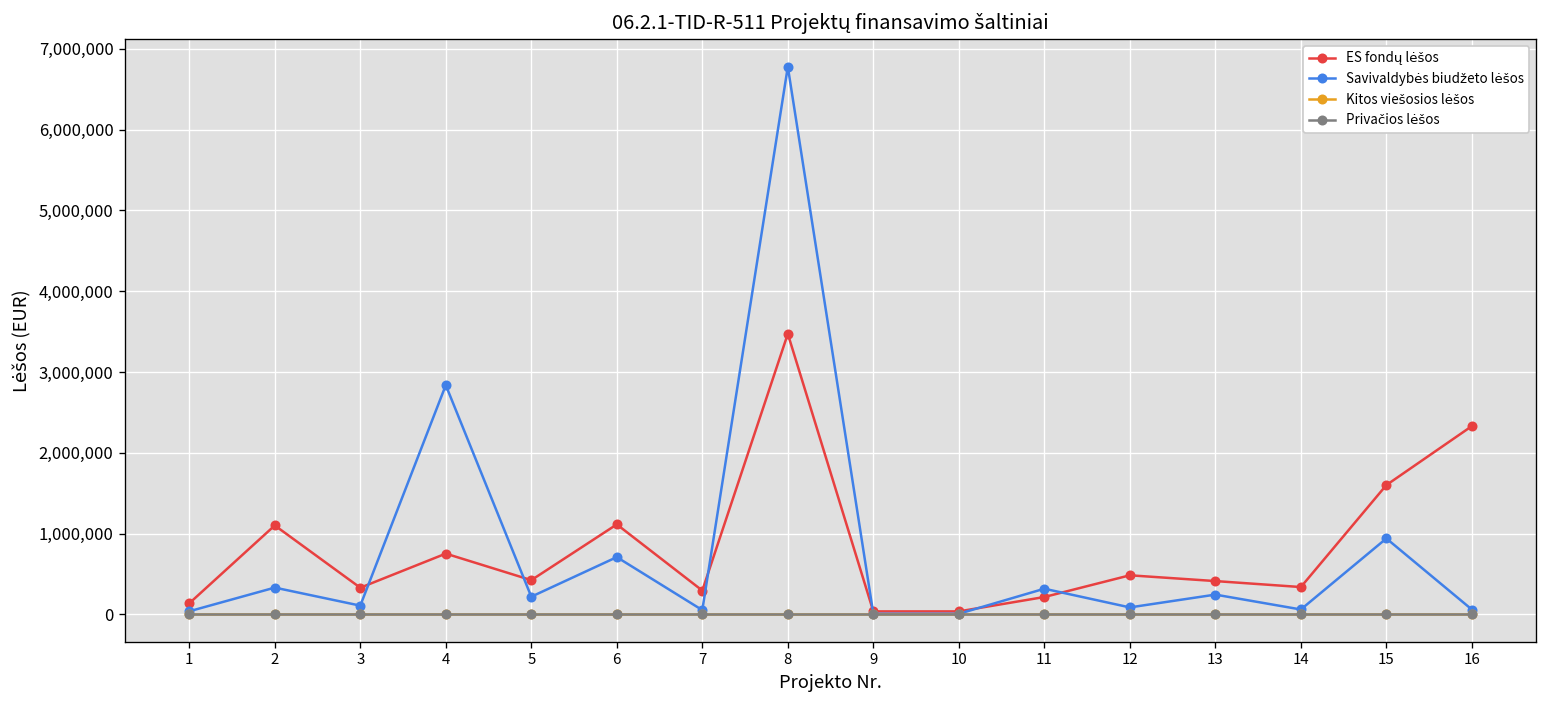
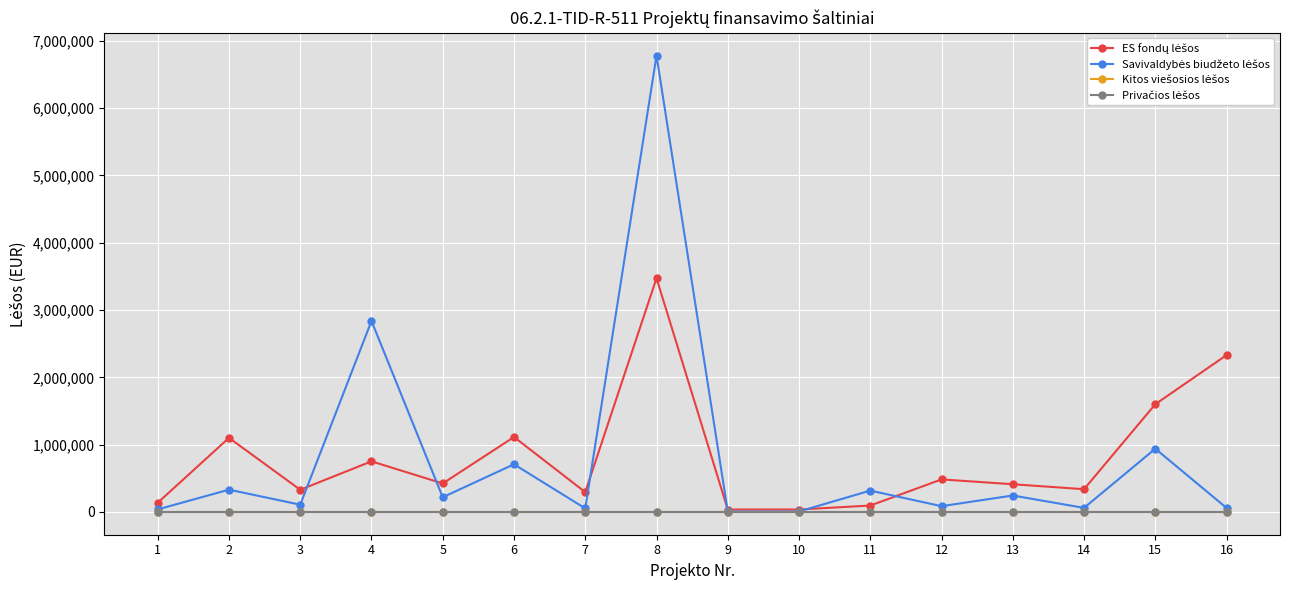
ES fondų lėšos, 11: 200,000 -> 100,000
